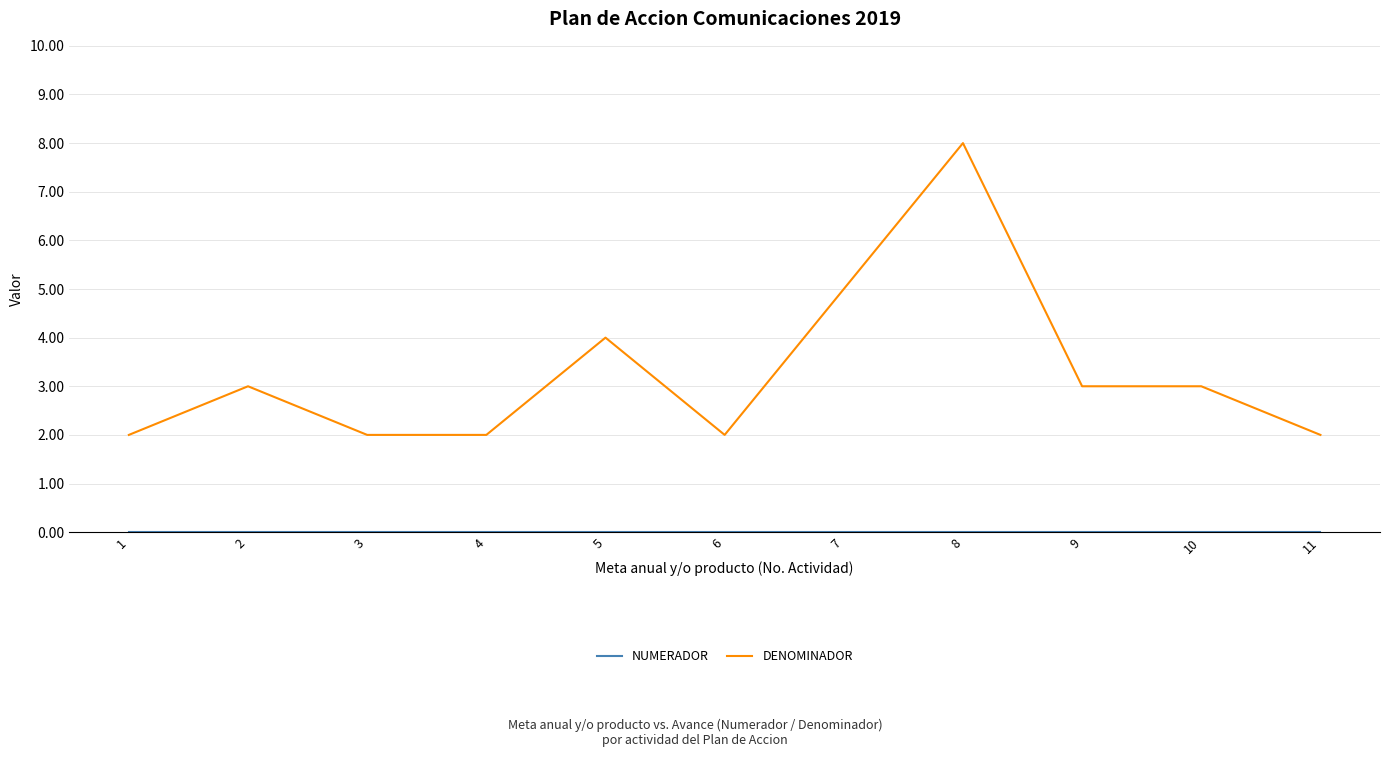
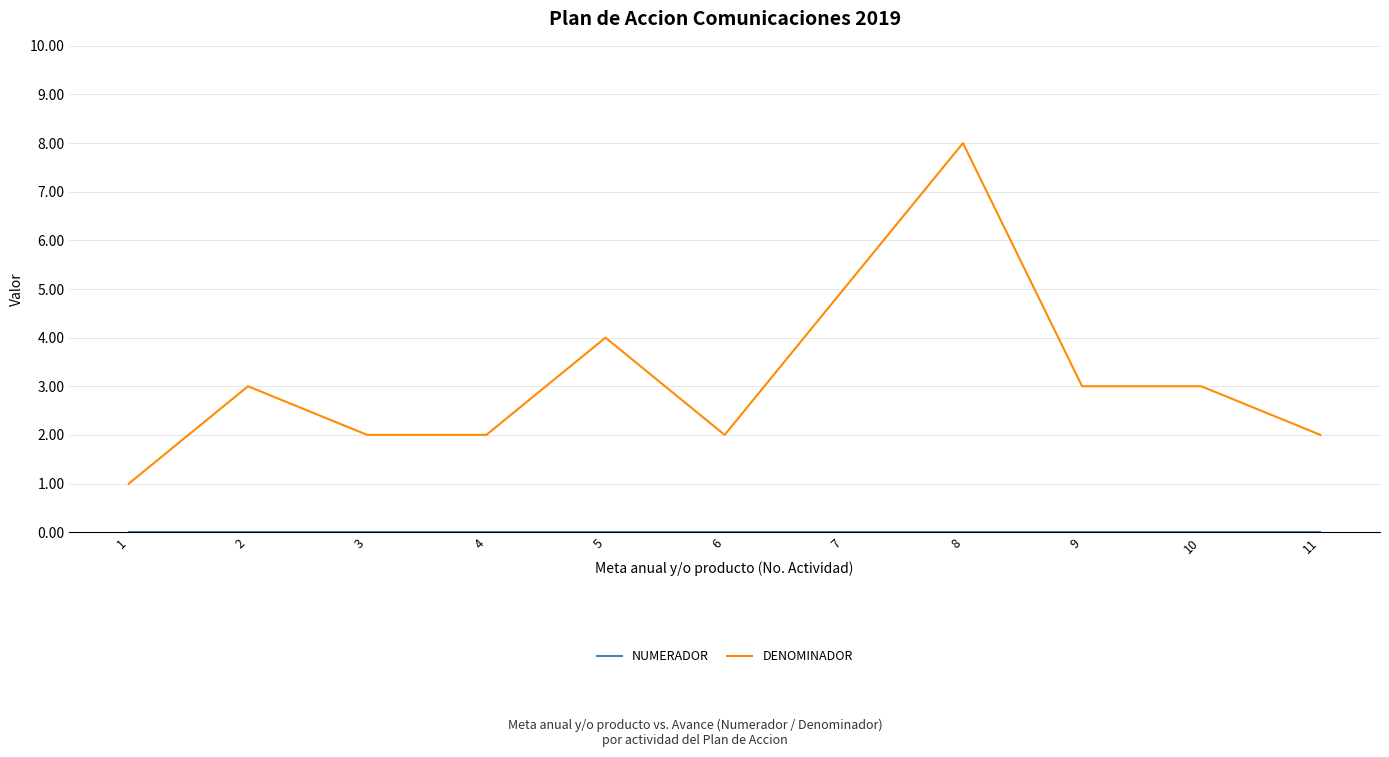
DENOMINADOR, 1: 2 -> 1
